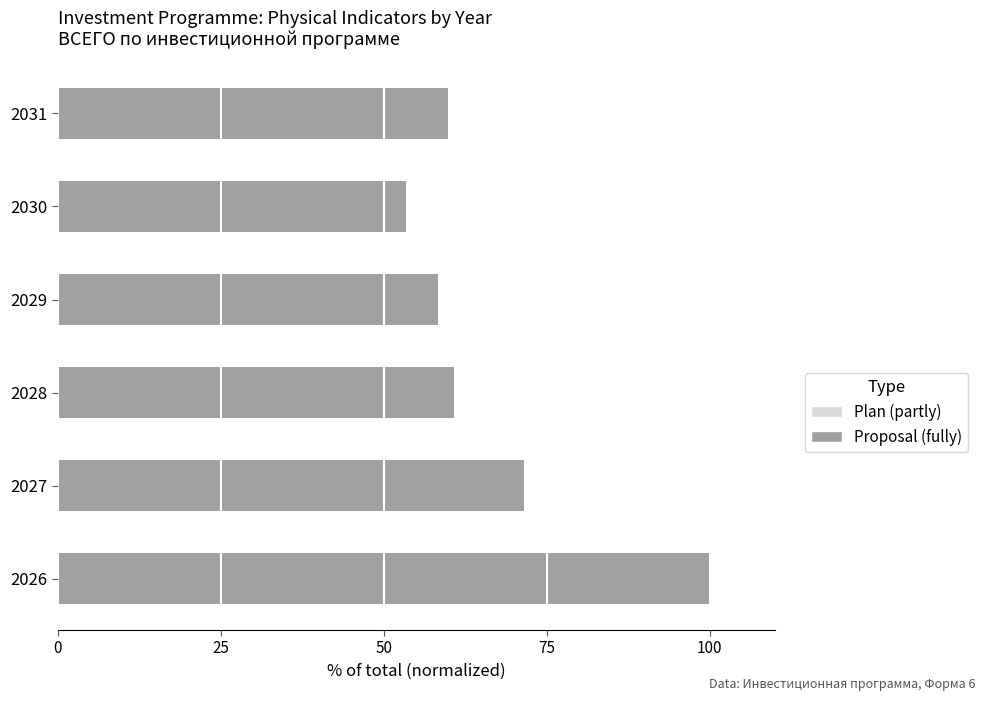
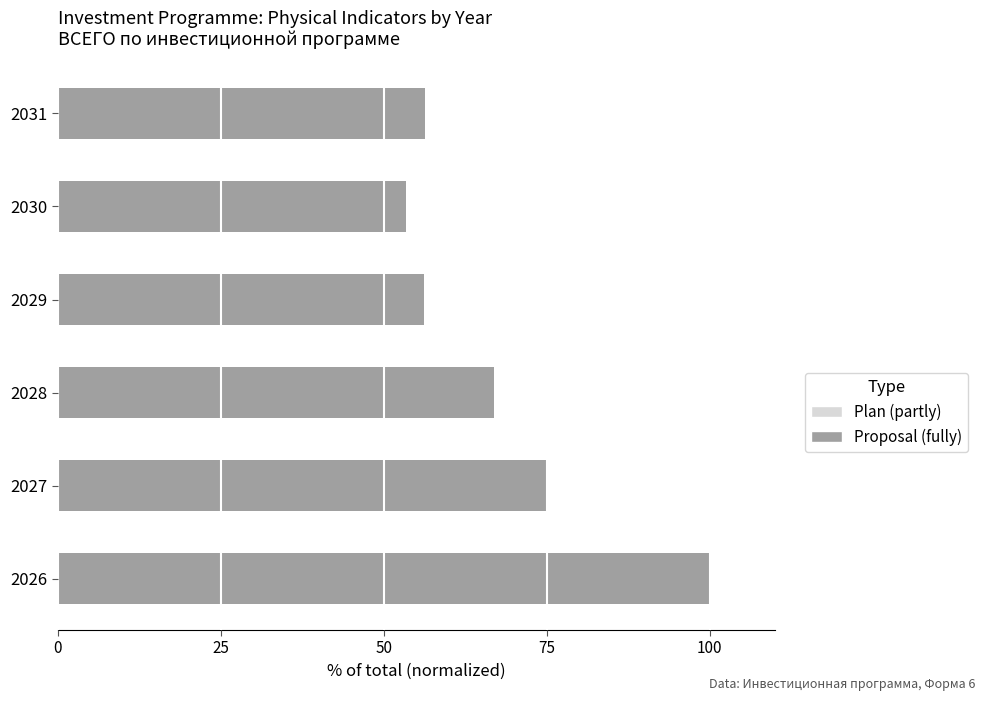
Proposal (fully), 2031: 60 -> 56
Proposal (fully), 2029: 58 -> 56
Proposal (fully), 2028: 61 -> 67
Proposal (fully), 2027: 72 -> 75
